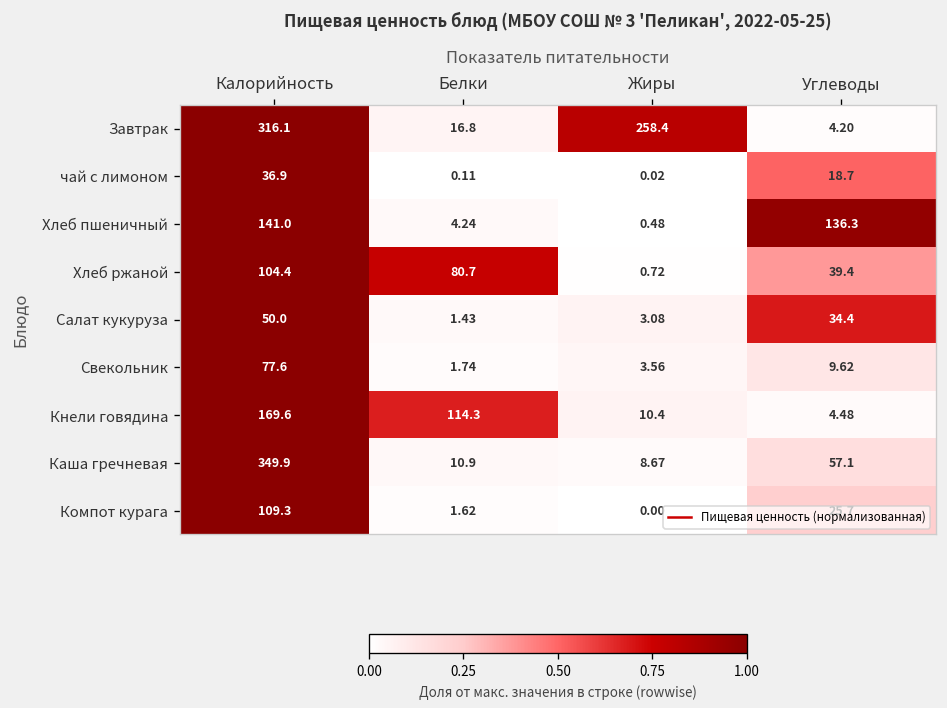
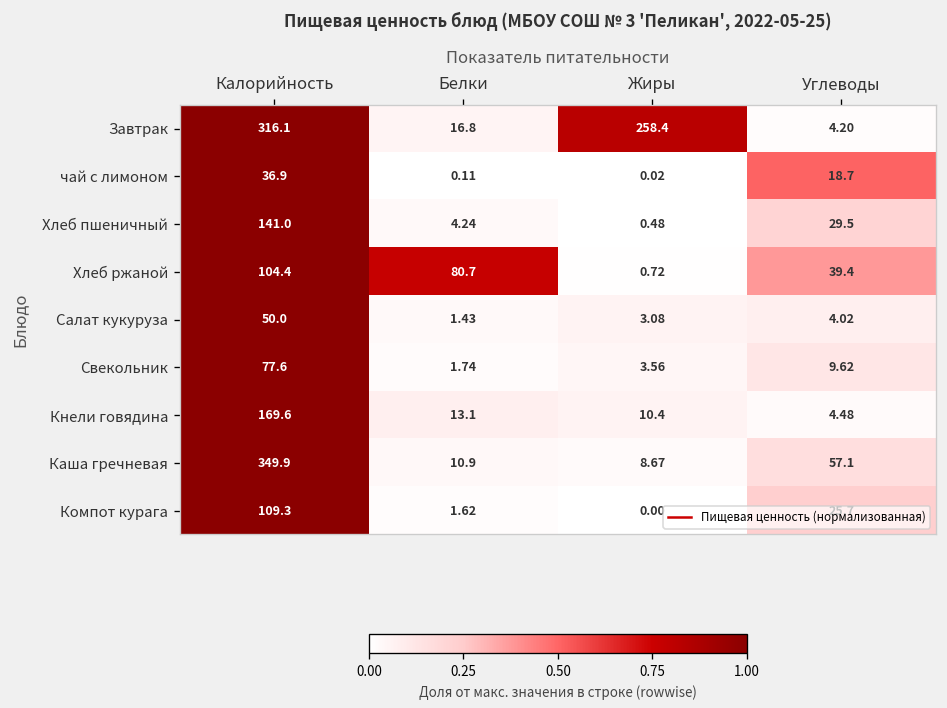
Хлеб пшеничный, Углеводы: 136.3 -> 29.5
Салат кукуруза, Углеводы: 34.4 -> 4.02
Кнели говядина, Белки: 114.3 -> 13.1
